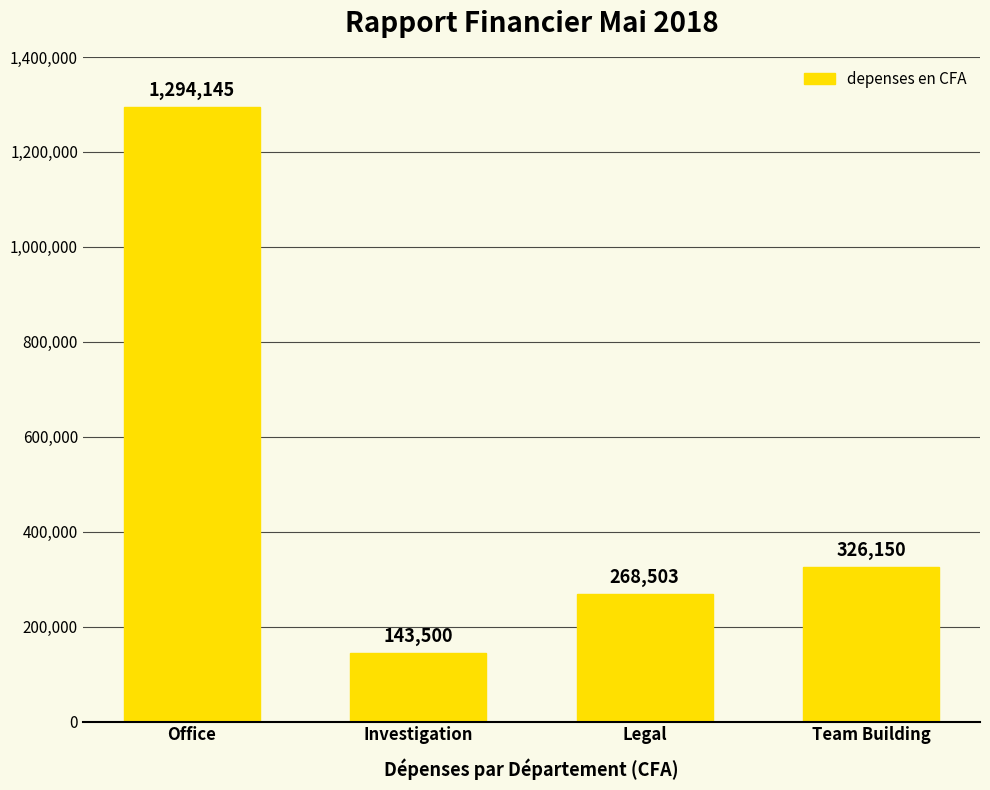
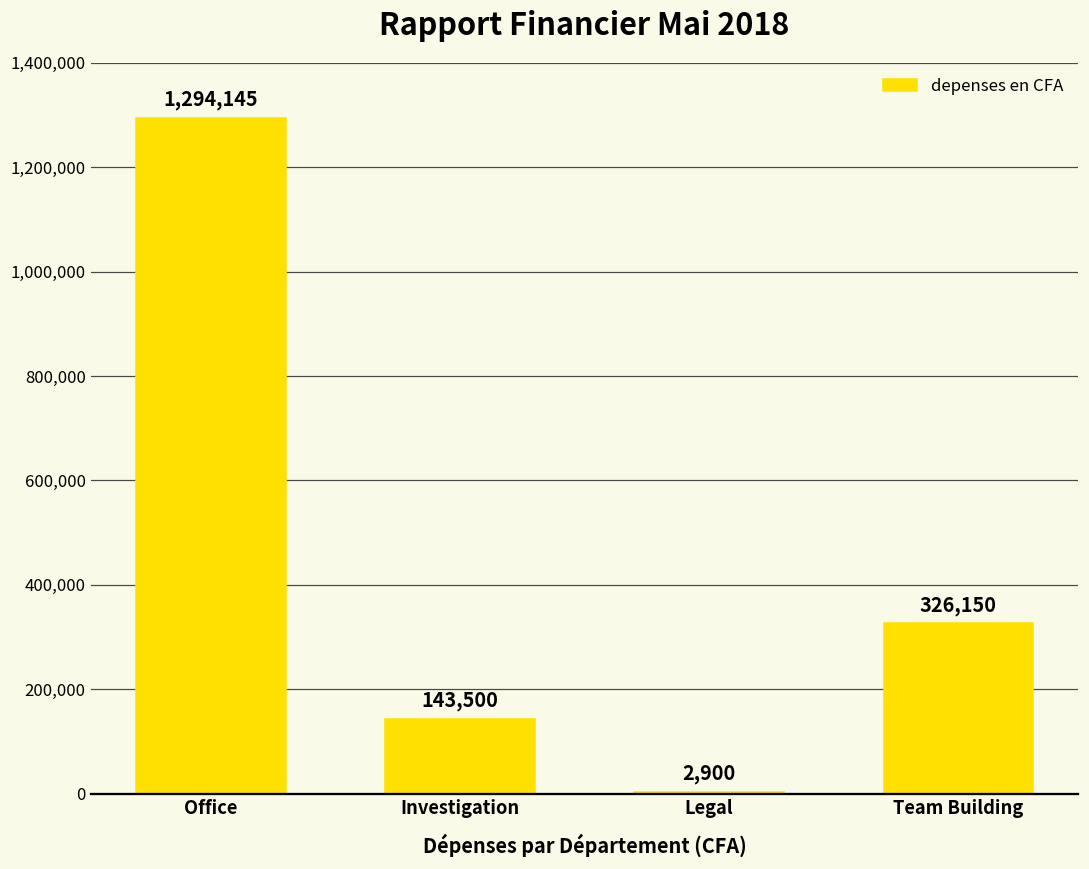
Legal: 268,503 -> 2,900
